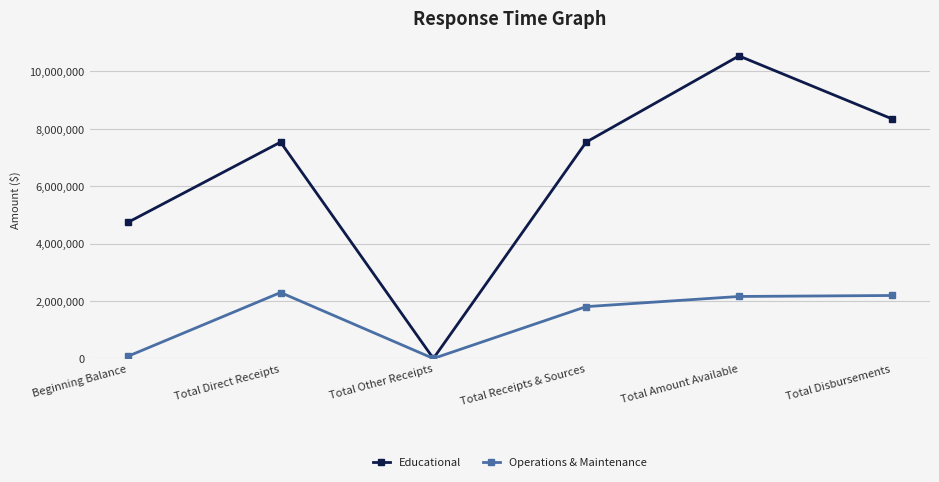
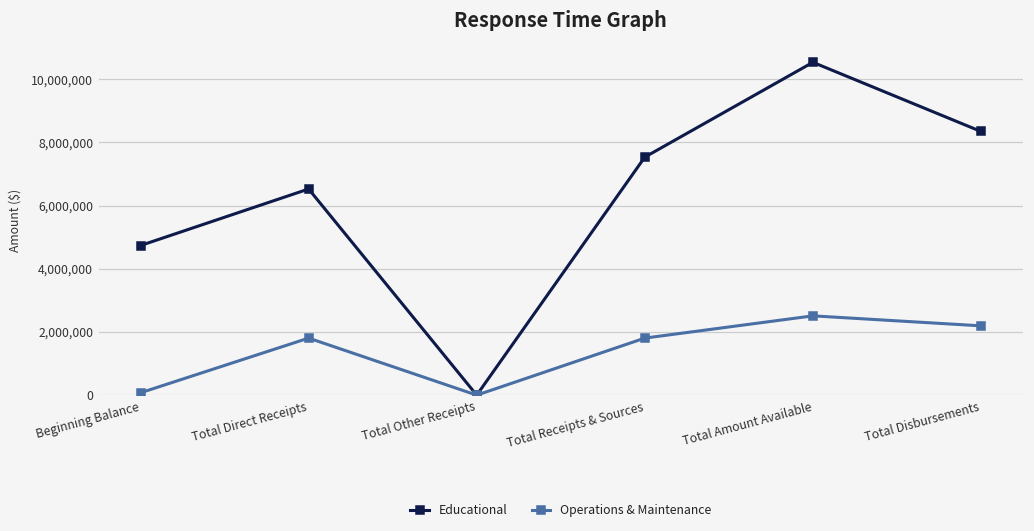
Educational, Total Direct Receipts: 7,500,000 -> 6,500,000
Operations & Maintenance, Total Direct Receipts: 2,300,000 -> 1,800,000
Operations & Maintenance, Total Amount Available: 2,200,000 -> 2,500,000
